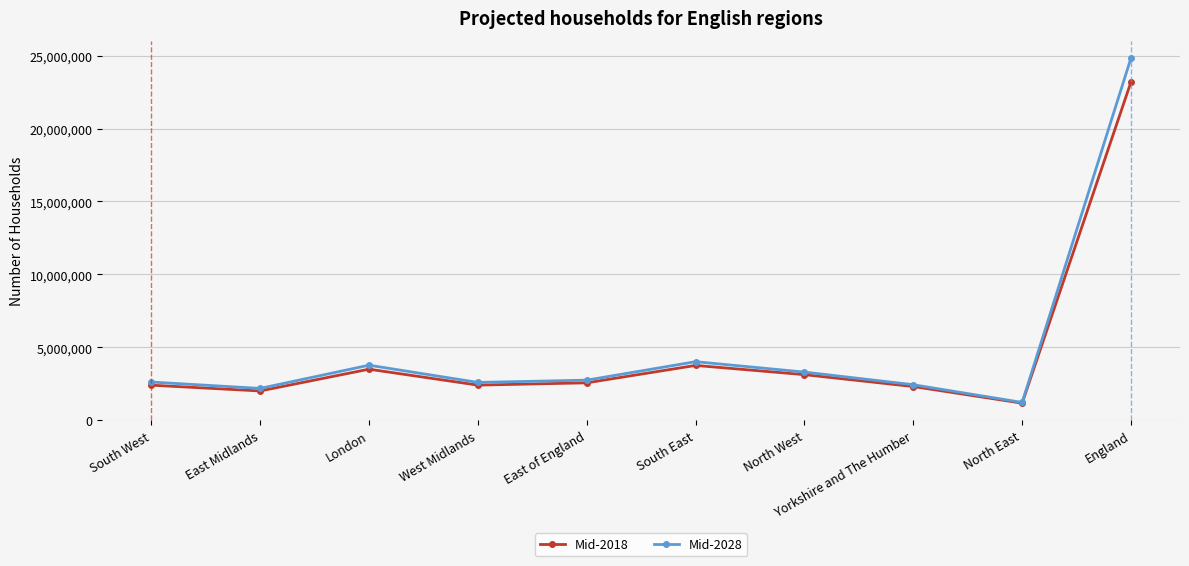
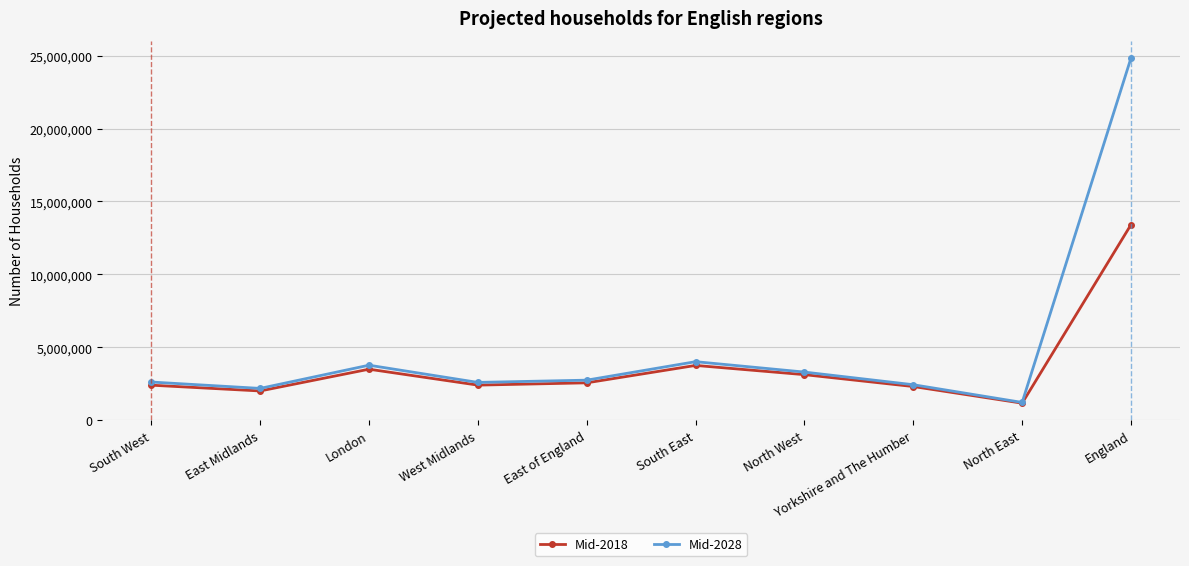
Mid-2018, England: 23,200,000 -> 13,400,000
